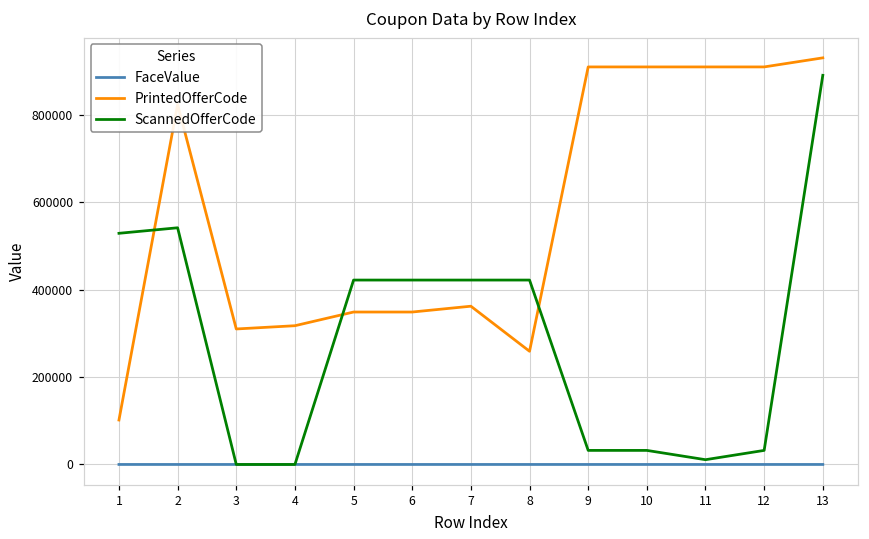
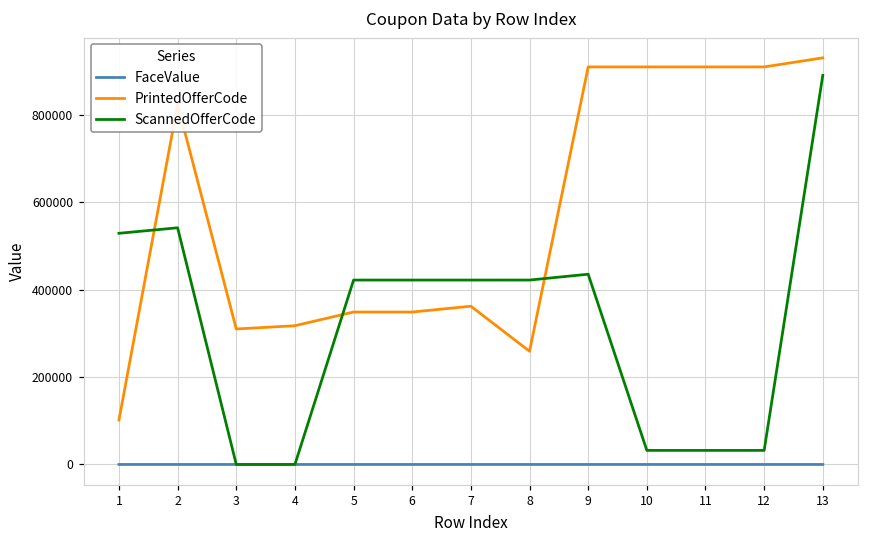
ScannedOfferCode, 9: 30000 -> 440000
ScannedOfferCode, 11: 10000 -> 30000
